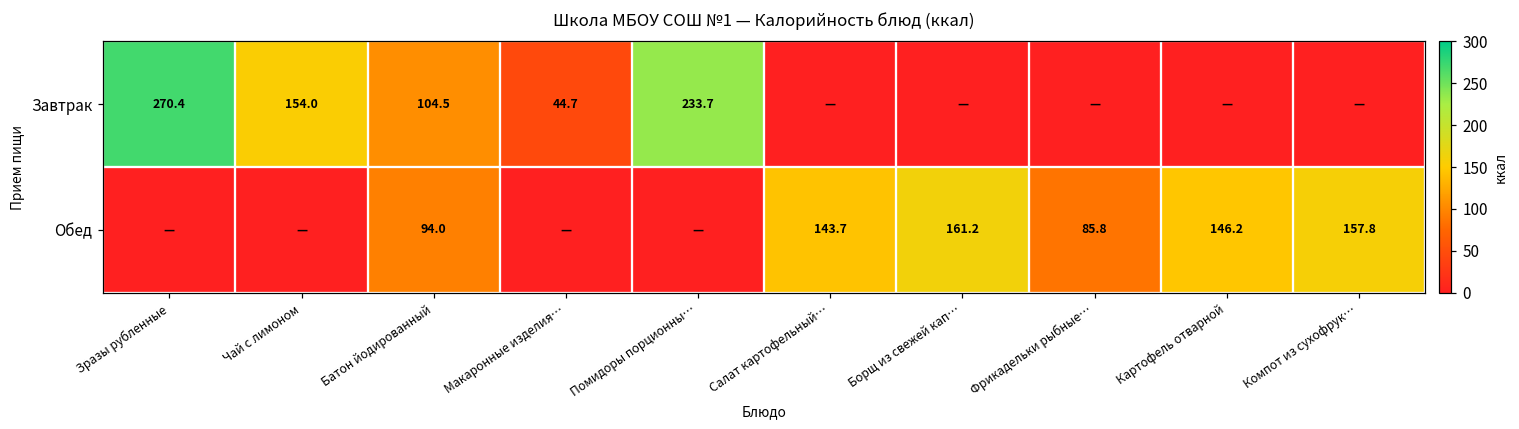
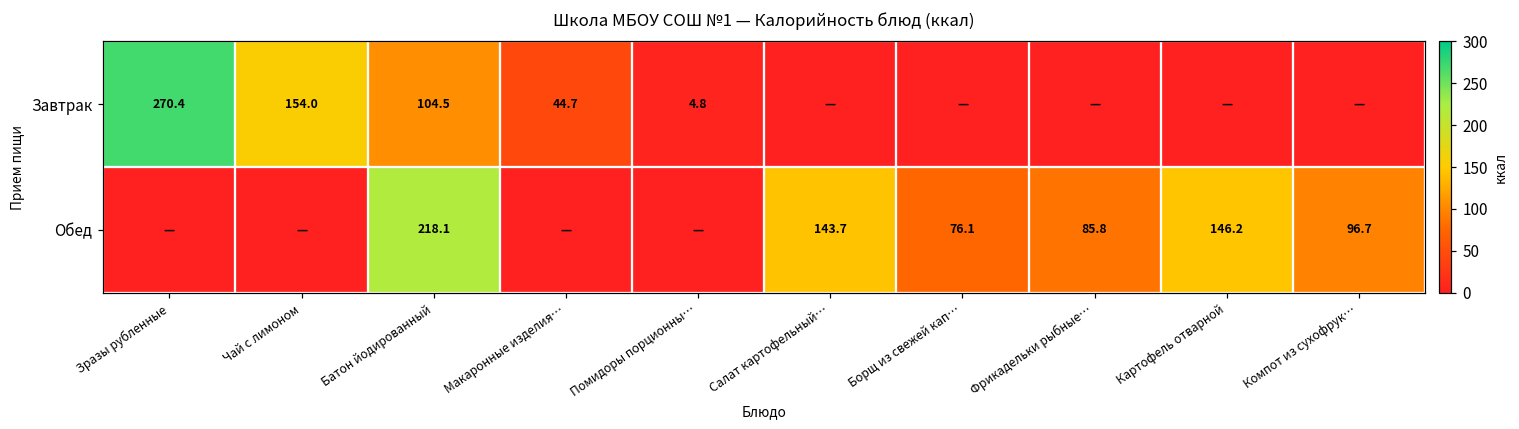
Завтрак, Помидоры порционны…: 233.7 -> 4.8
Обед, Батон йодированный: 94.0 -> 218.1
Обед, Борщ из свежей кап…: 161.2 -> 76.1
Обед, Компот из сухофрук…: 157.8 -> 96.7
